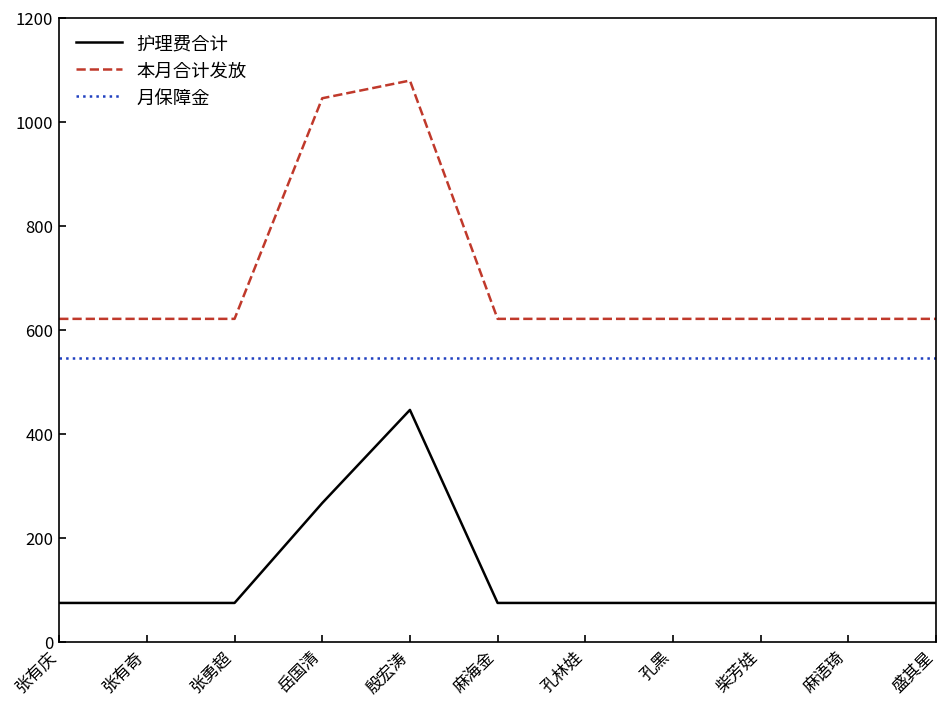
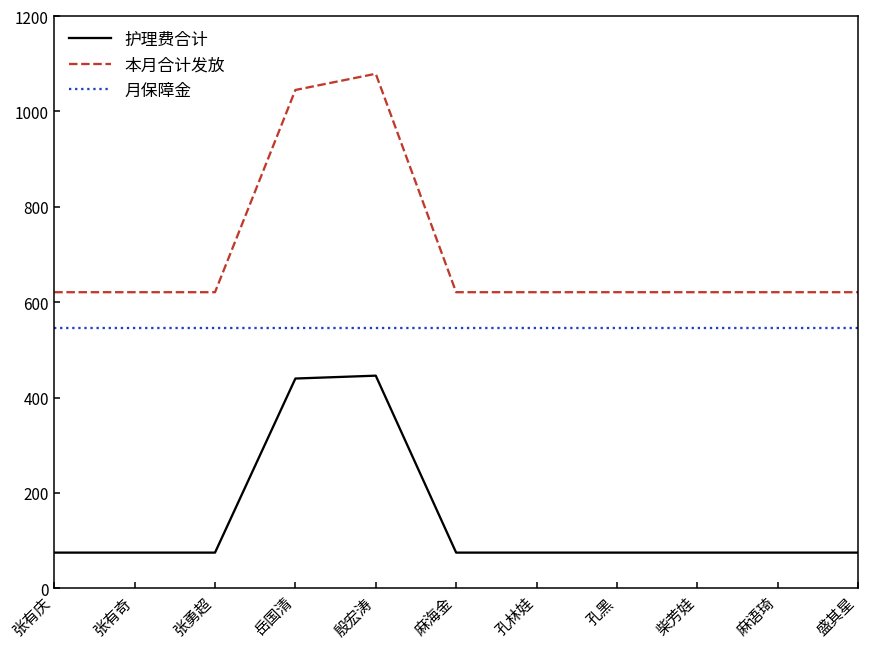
护理费合计, 岳国清: 270 -> 440
